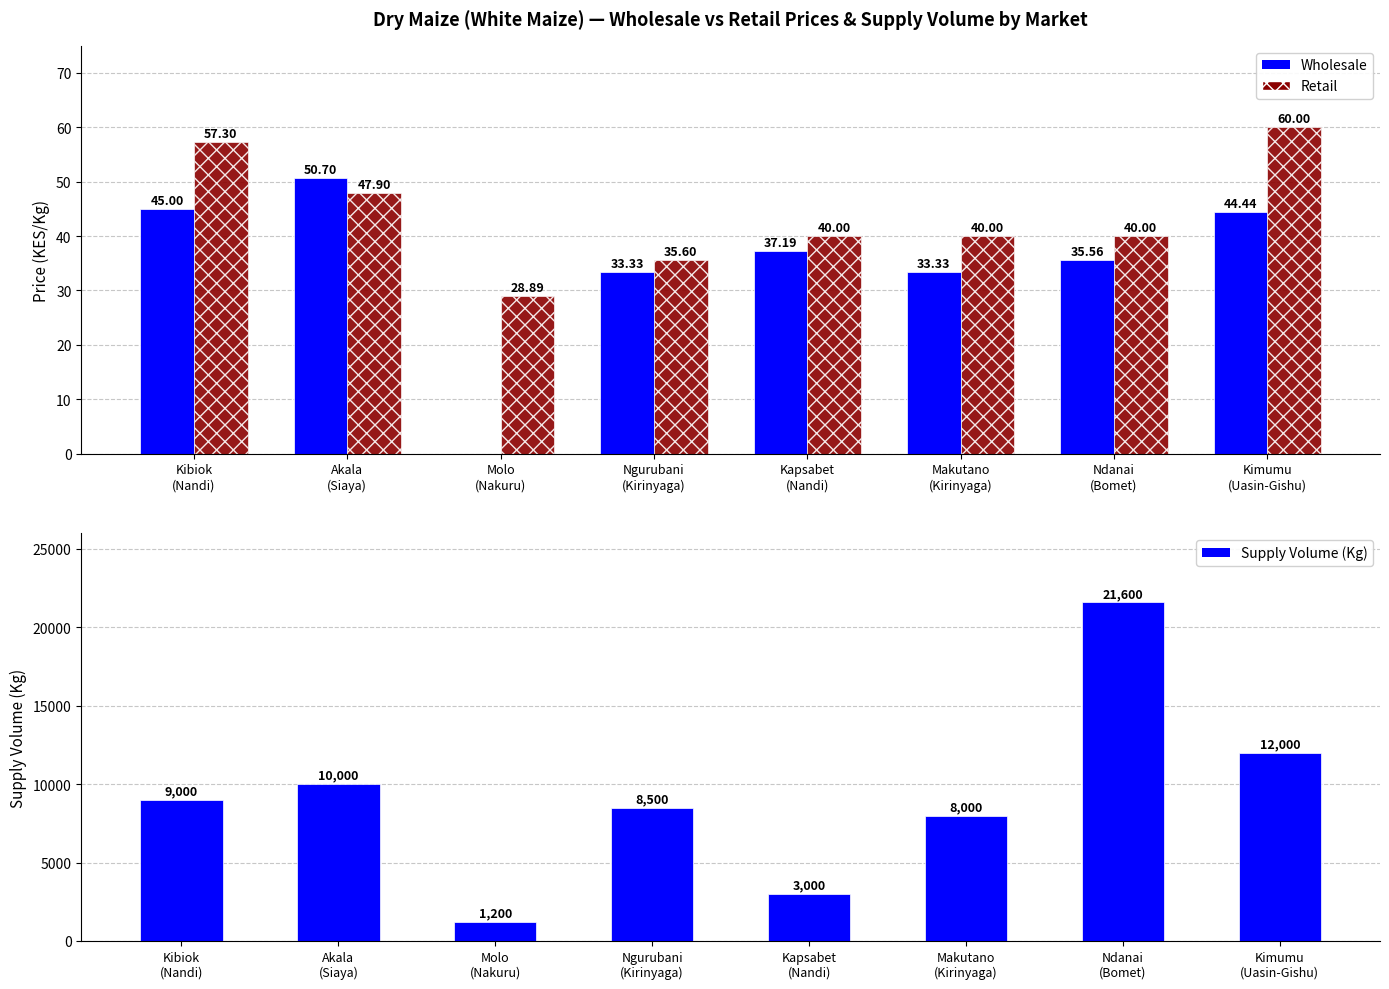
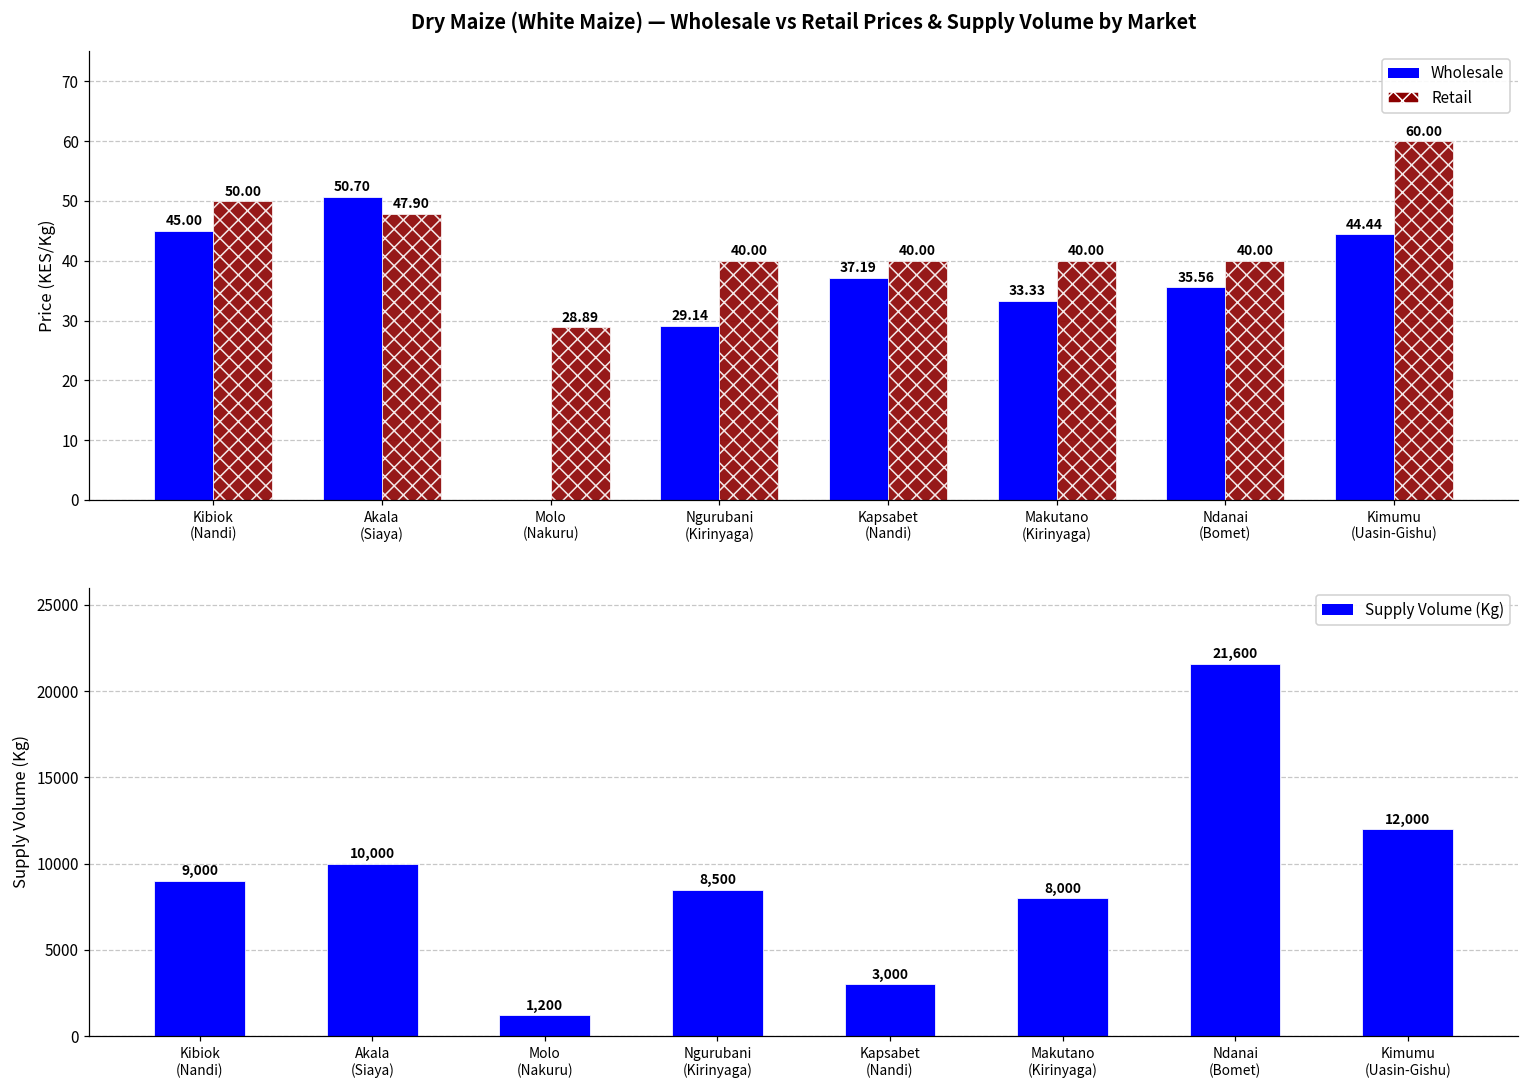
Dry Maize (White Maize) — Wholesale vs Retail Prices & Supply Volume by Market, Retail, Kibiok (Nandi): 57.30 -> 50.00
Dry Maize (White Maize) — Wholesale vs Retail Prices & Supply Volume by Market, Wholesale, Ngurubani (Kirinyaga): 33.33 -> 29.14
Dry Maize (White Maize) — Wholesale vs Retail Prices & Supply Volume by Market, Retail, Ngurubani (Kirinyaga): 35.60 -> 40.00
